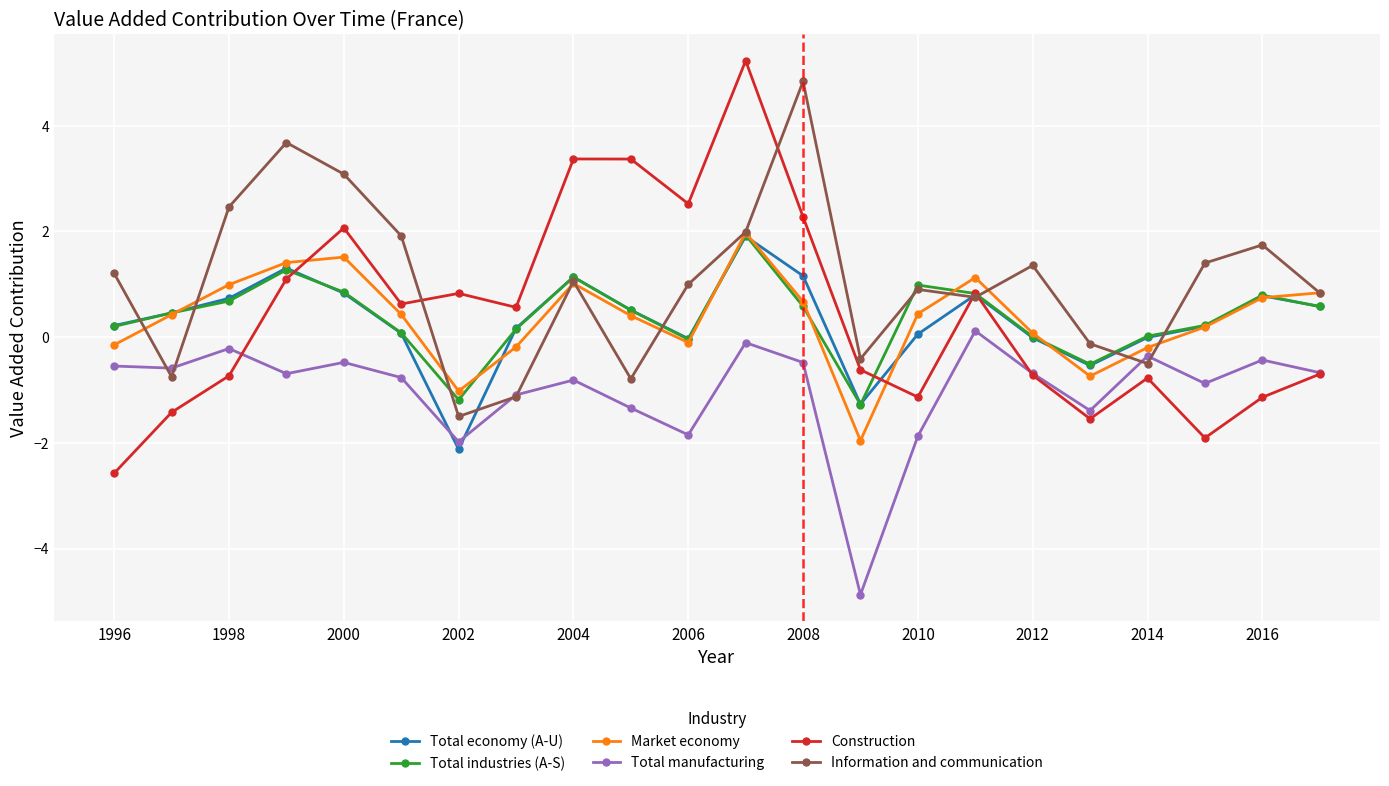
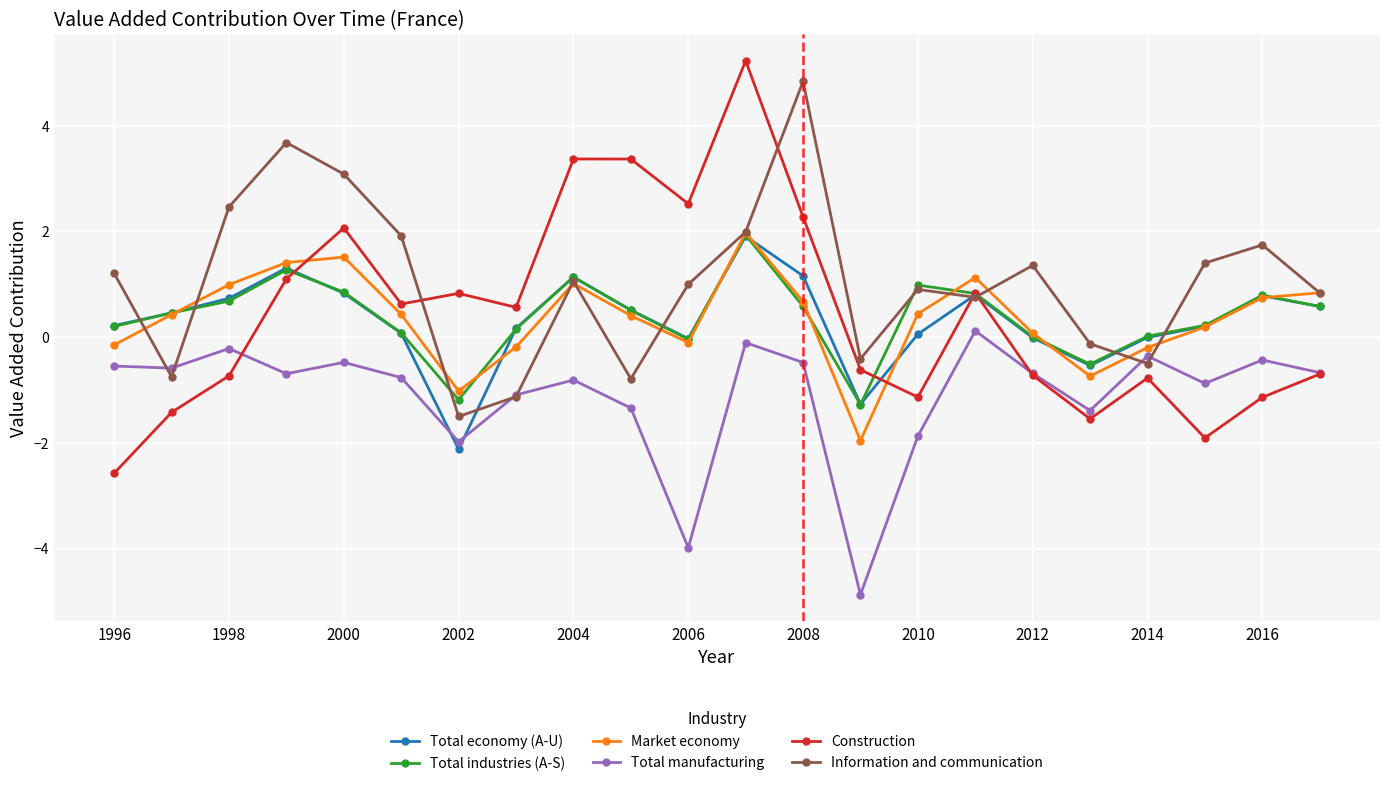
Total manufacturing, 2006: -1.8 -> -4.0
